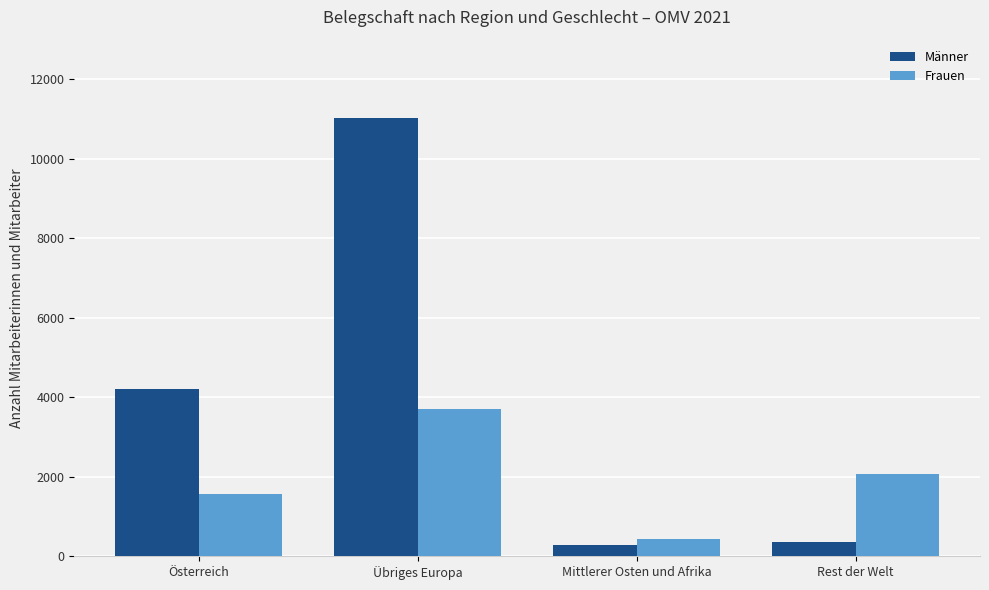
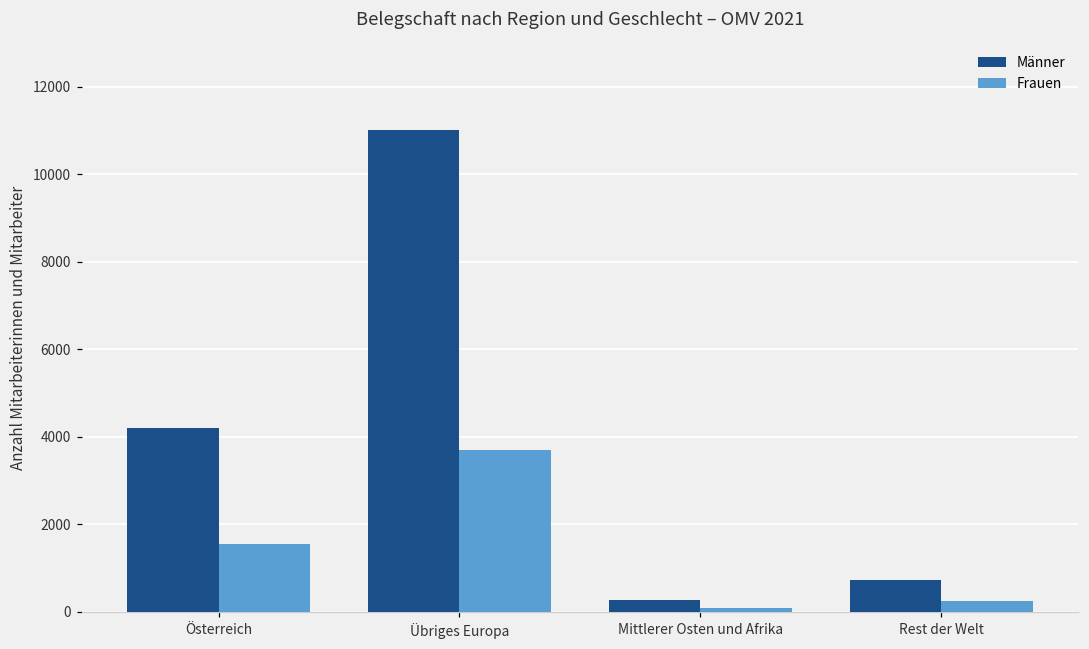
Frauen, Mittlerer Osten und Afrika: 400 -> 100
Männer, Rest der Welt: 400 -> 700
Frauen, Rest der Welt: 2100 -> 200
